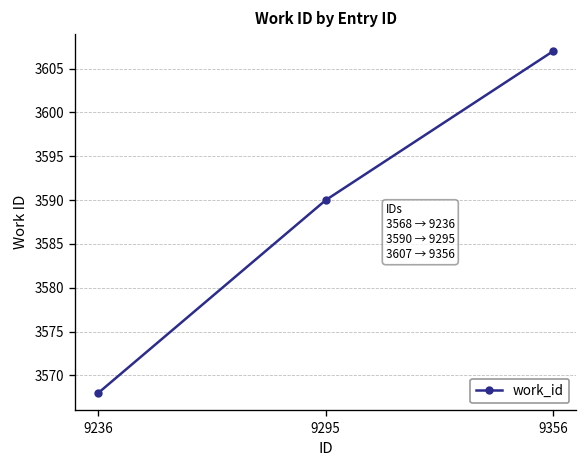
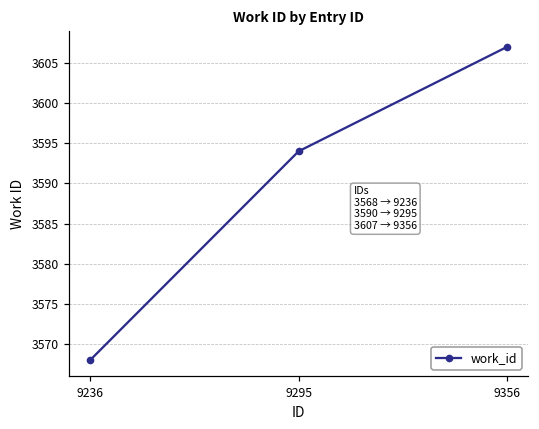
9295: 3590 -> 3594
